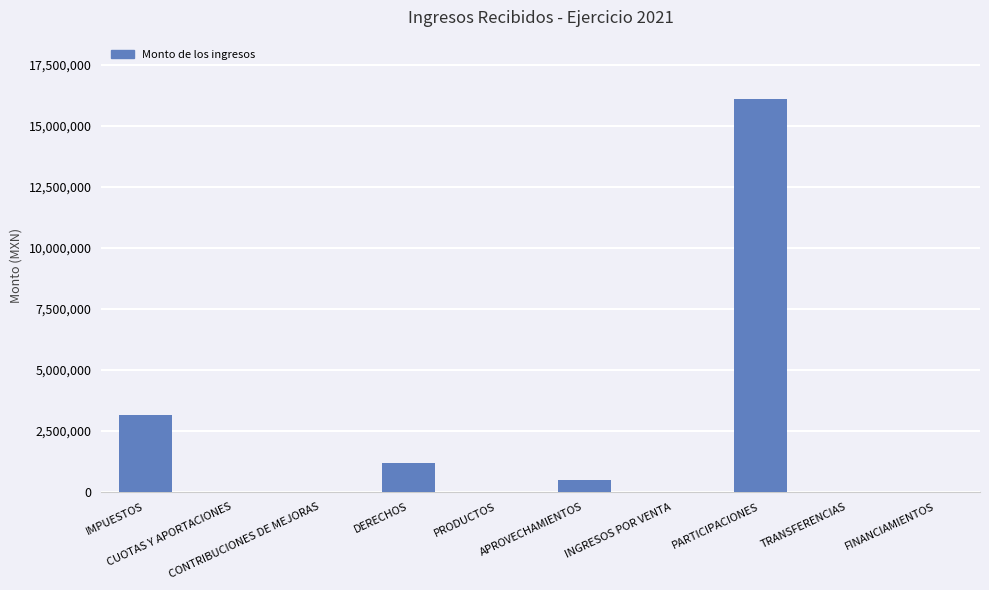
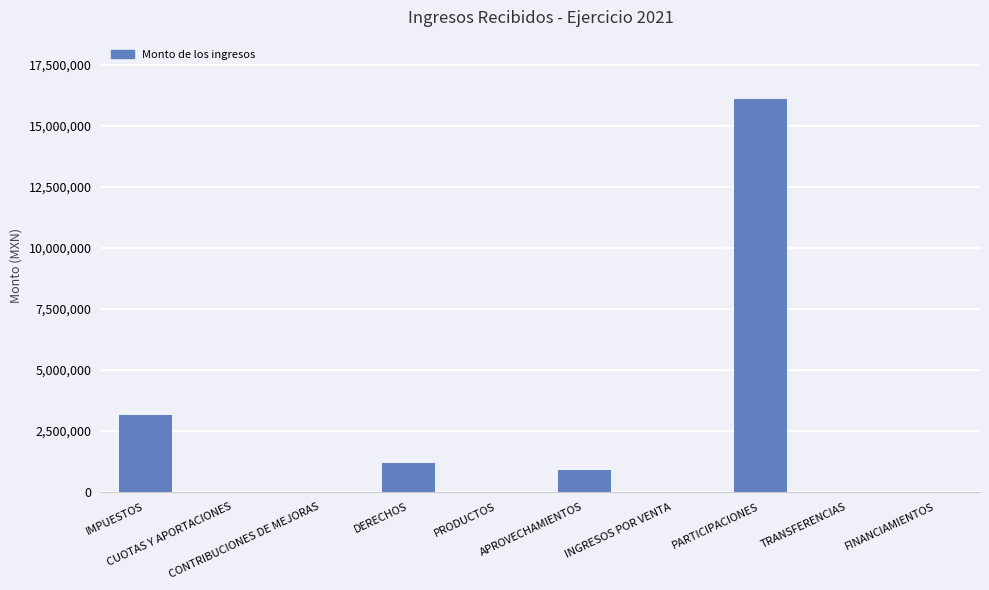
APROVECHAMIENTOS: 500,000 -> 900,000
